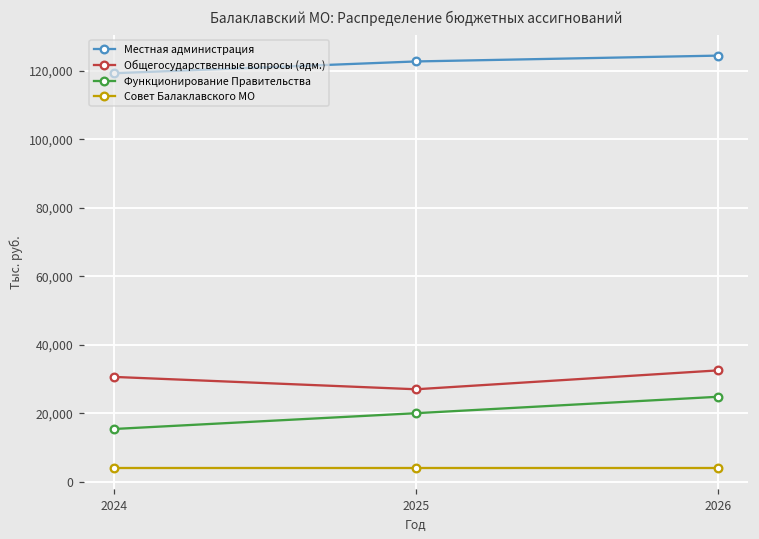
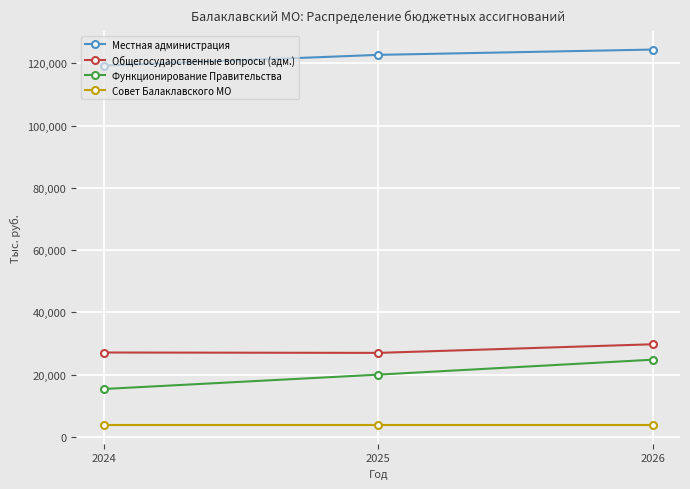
Общегосударственные вопросы (адм.), 2024: 31,000 -> 27,000
Общегосударственные вопросы (адм.), 2026: 32,000 -> 30,000
